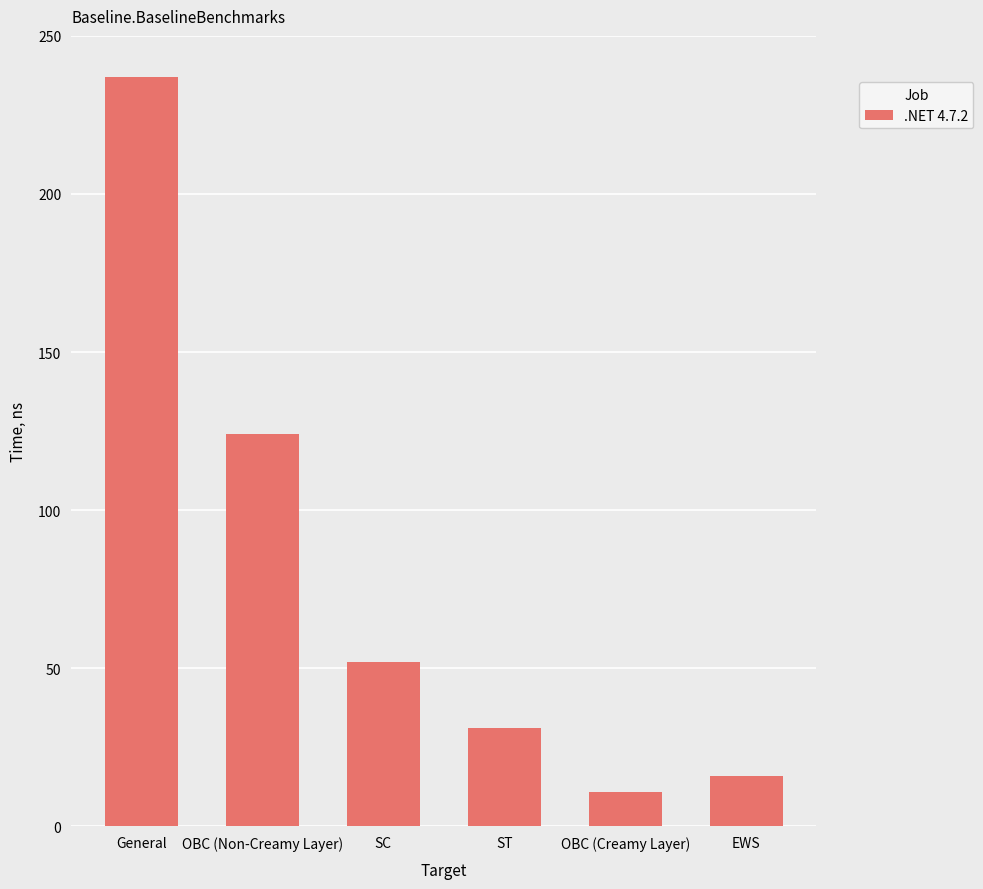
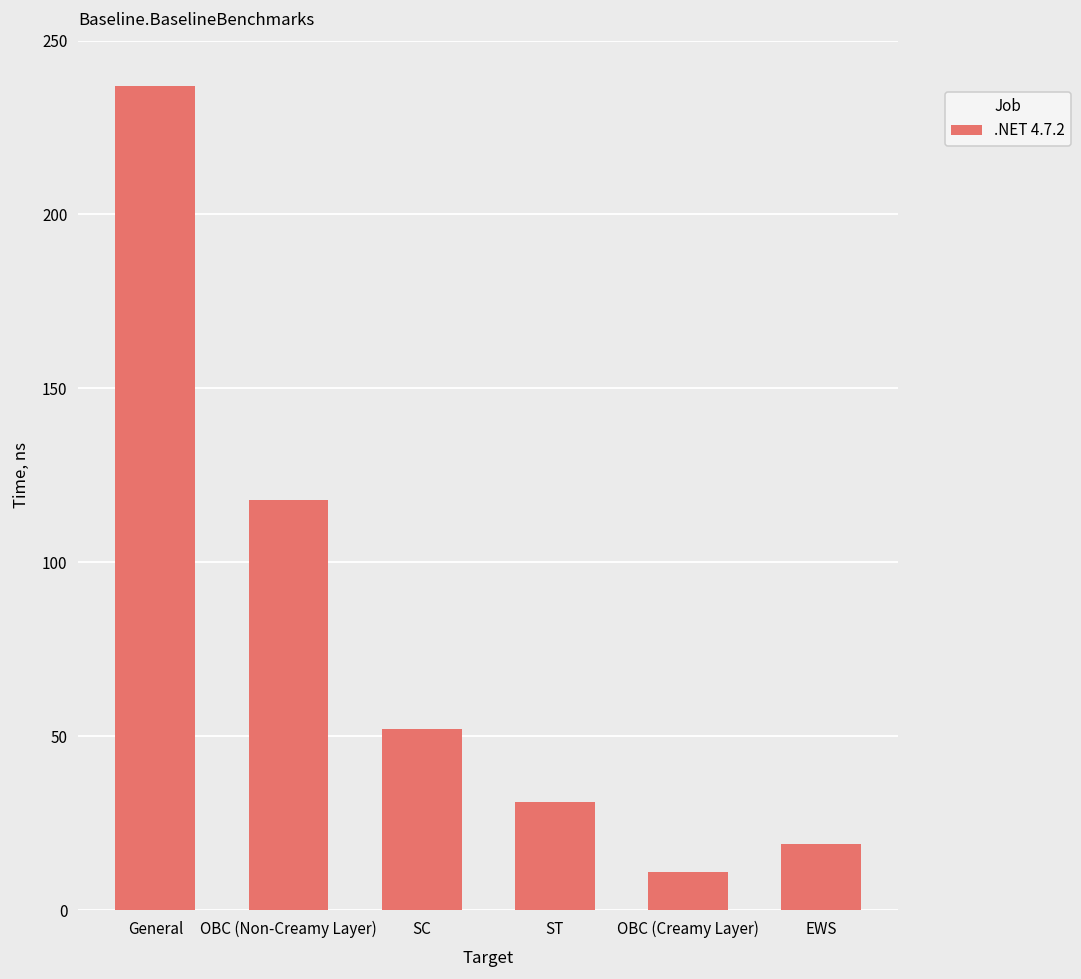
OBC (Non-Creamy Layer): 124 -> 118
EWS: 16 -> 19
